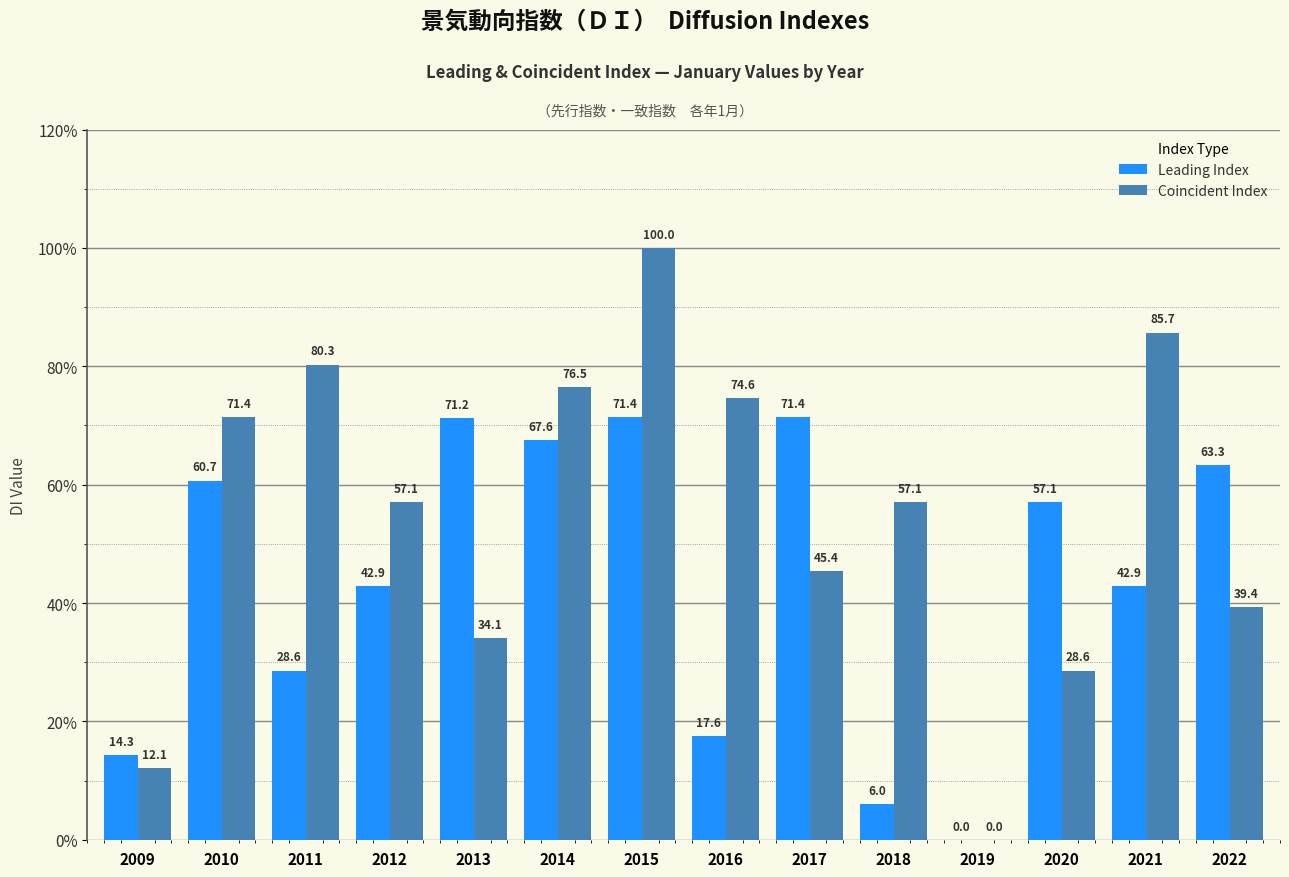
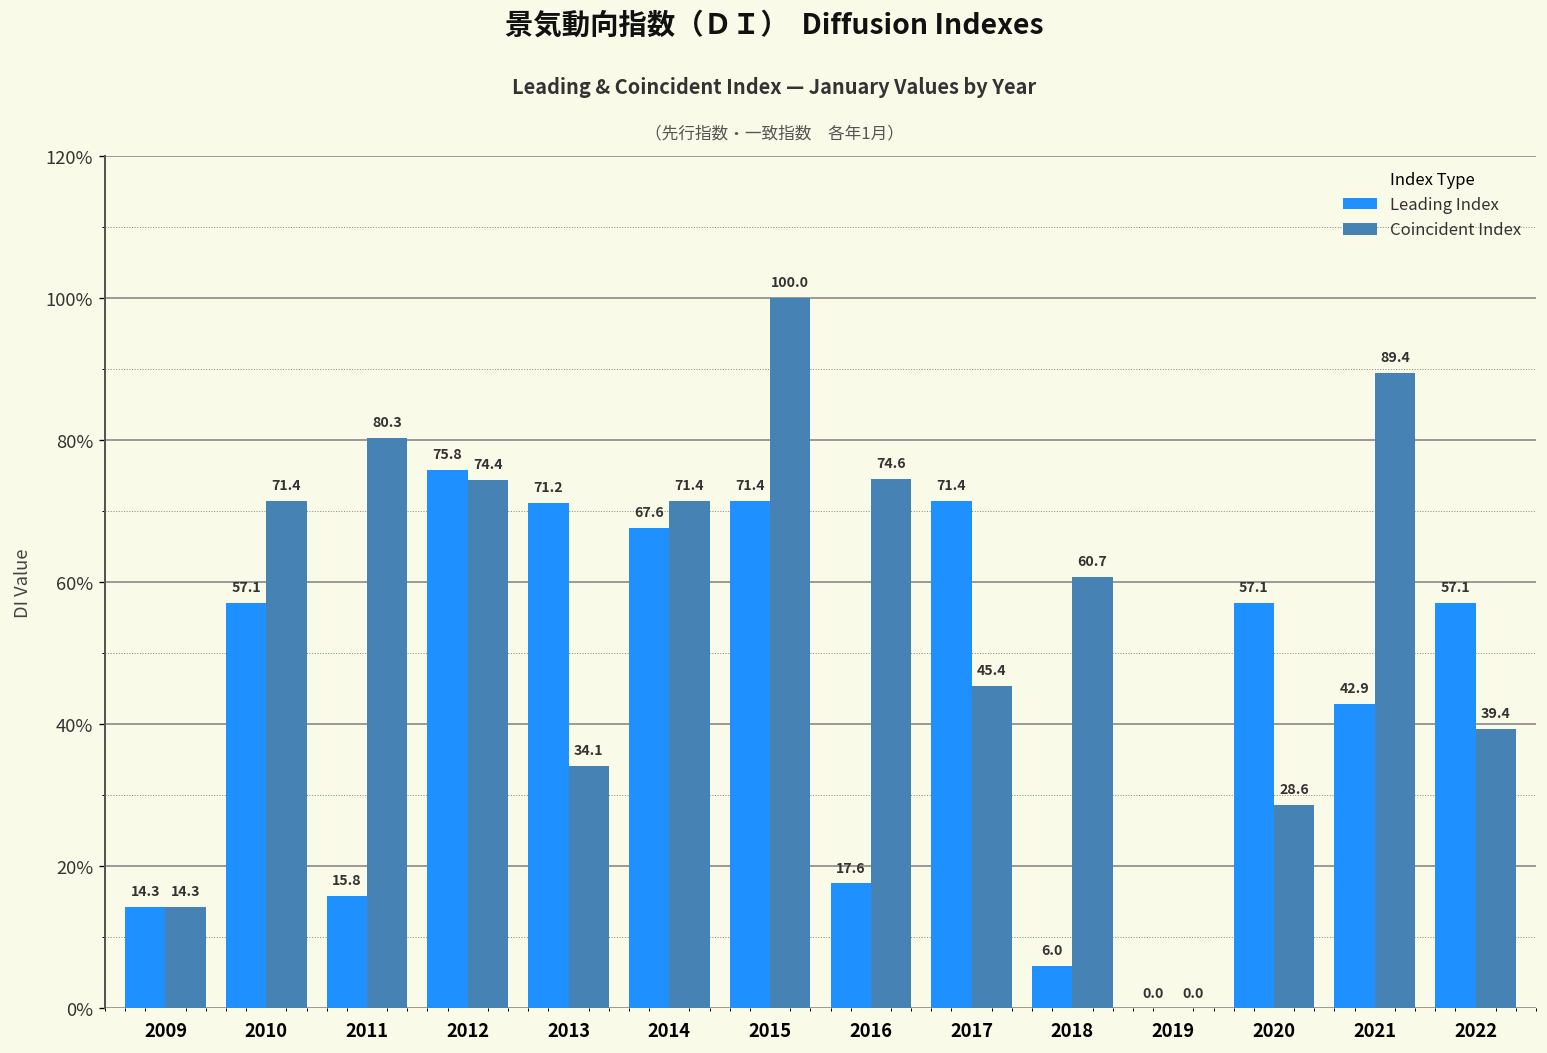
Coincident Index, 2009: 12.1 -> 14.3
Leading Index, 2010: 60.7 -> 57.1
Leading Index, 2011: 28.6 -> 15.8
Leading Index, 2012: 42.9 -> 75.8
Coincident Index, 2012: 57.1 -> 74.4
Coincident Index, 2014: 76.5 -> 71.4
Coincident Index, 2018: 57.1 -> 60.7
Coincident Index, 2021: 85.7 -> 89.4
Leading Index, 2022: 63.3 -> 57.1
